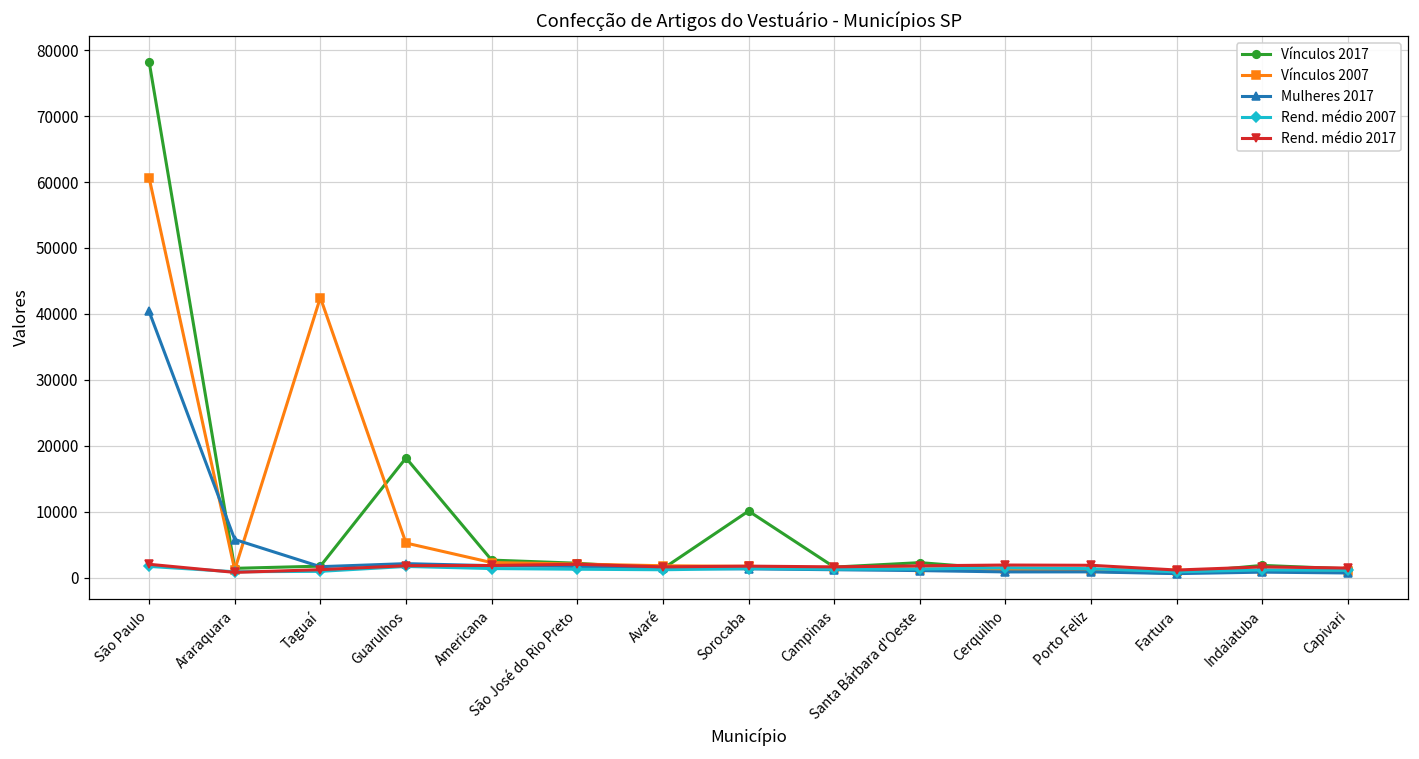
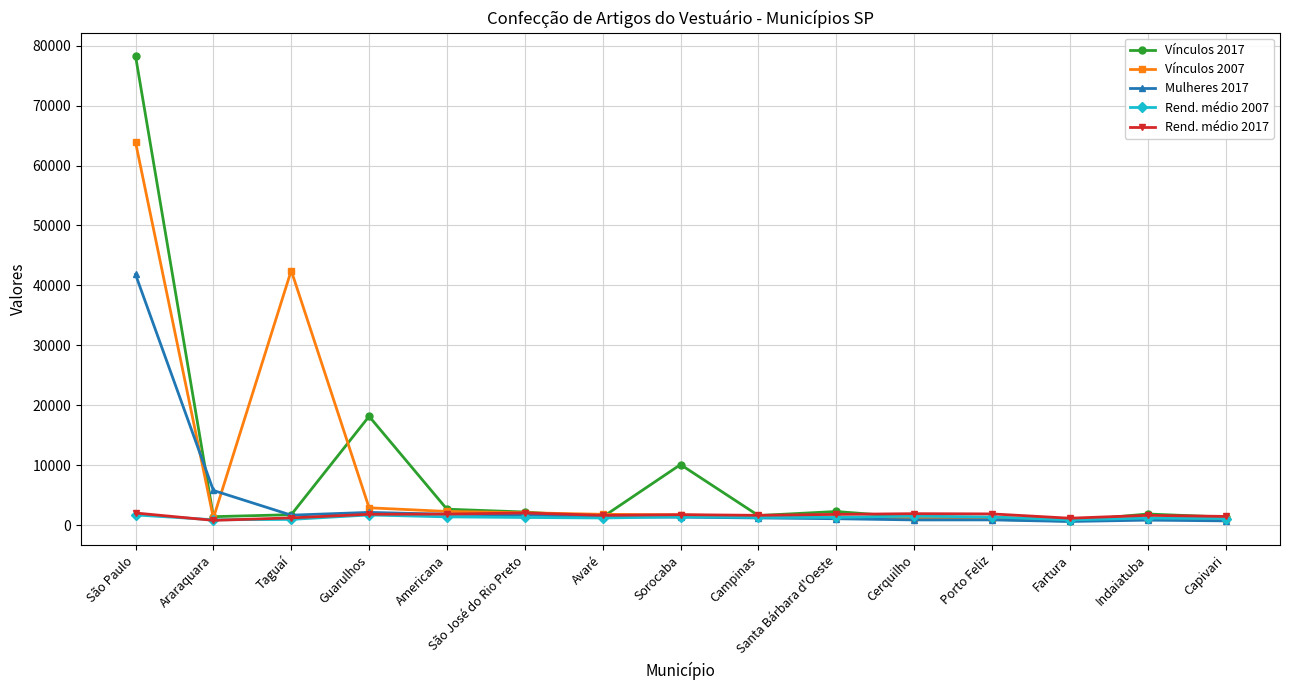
Vínculos 2007, São Paulo: 61000 -> 64000
Mulheres 2017, São Paulo: 40000 -> 42000
Vínculos 2007, Guarulhos: 5000 -> 3000
